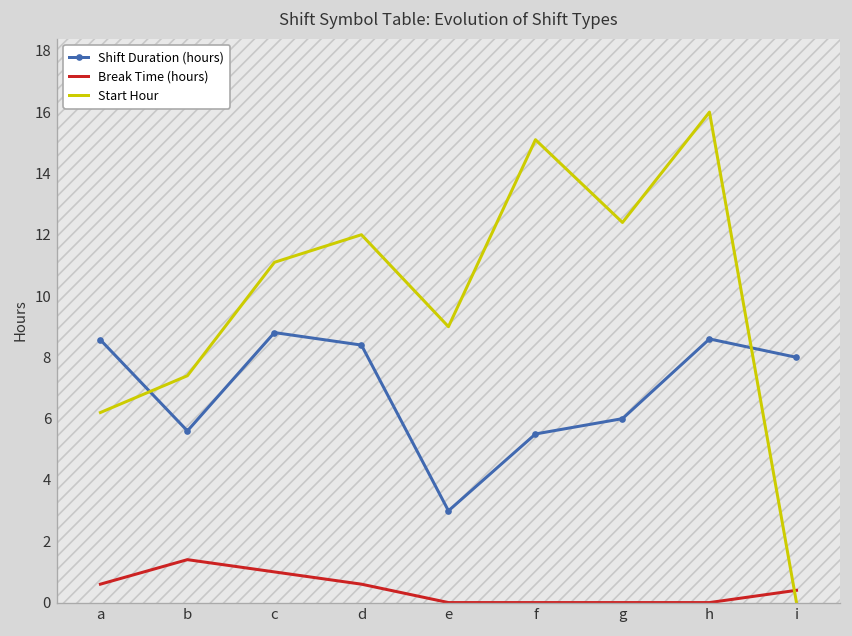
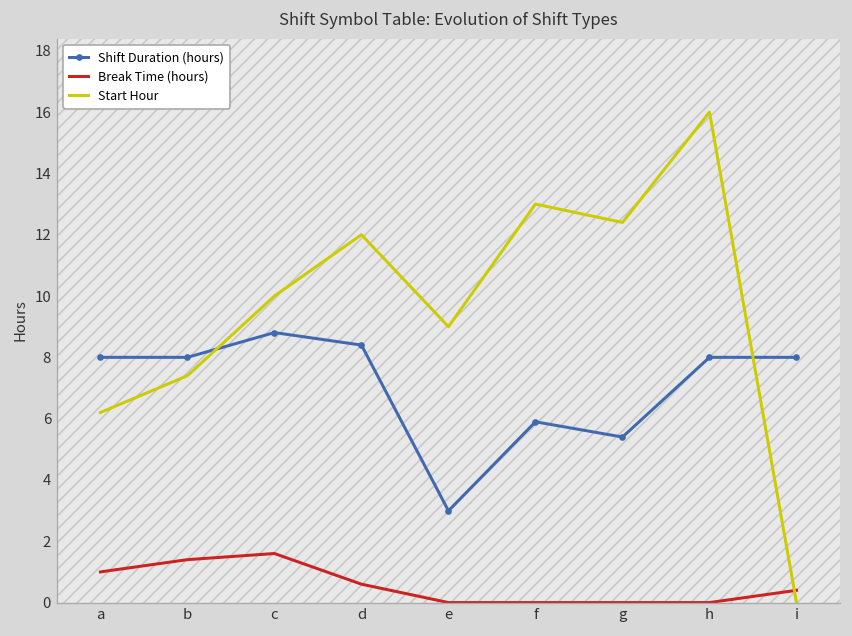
Shift Duration (hours), a: 8.6 -> 8.0
Break Time (hours), a: 0.6 -> 1.0
Shift Duration (hours), b: 5.6 -> 8.0
Break Time (hours), c: 1.0 -> 1.6
Start Hour, c: 11.1 -> 10.0
Shift Duration (hours), f: 5.5 -> 5.9
Start Hour, f: 15.1 -> 13.0
Shift Duration (hours), g: 6.0 -> 5.4
Shift Duration (hours), h: 8.6 -> 8.0
